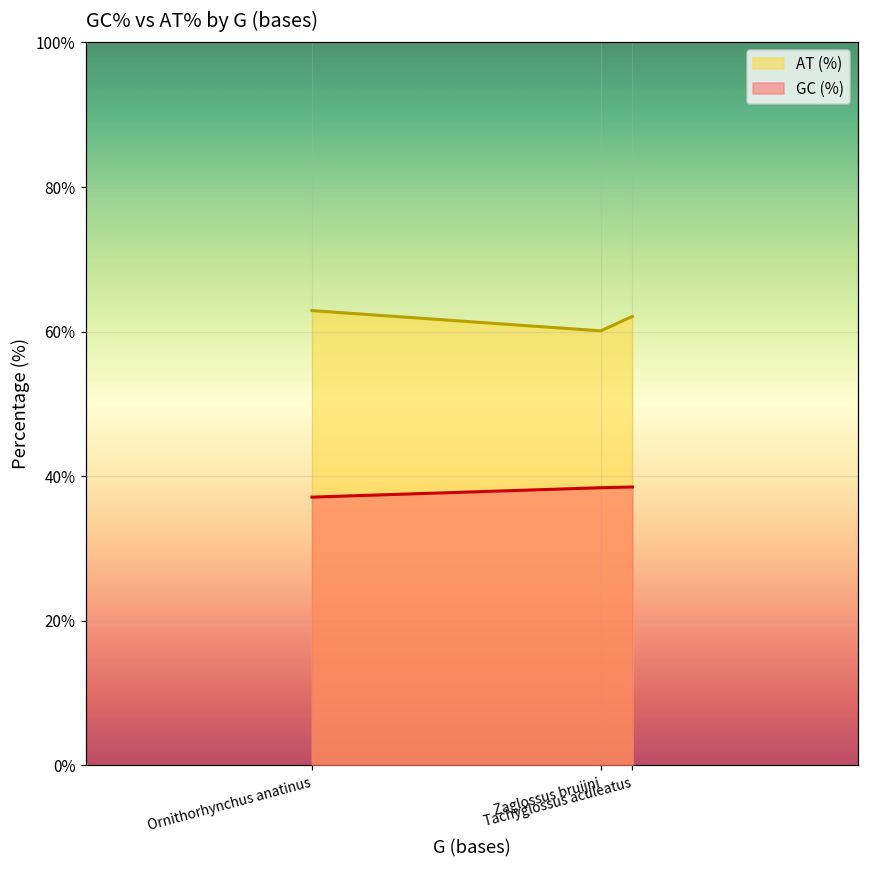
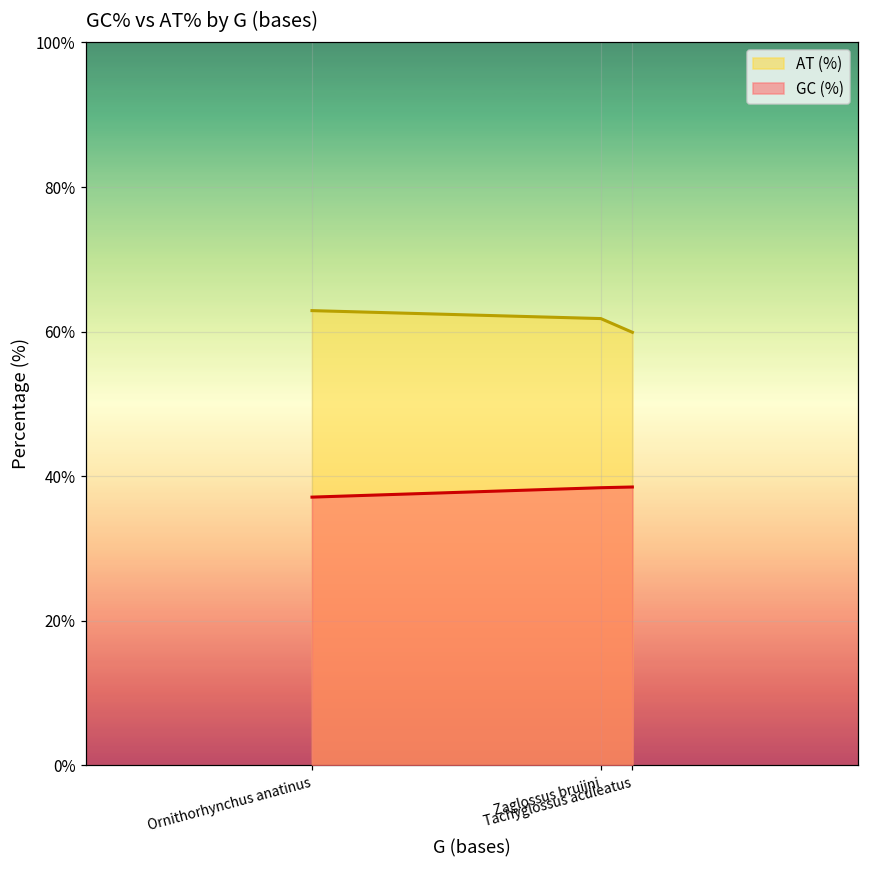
AT (%), Zaglossus bruijni: 60% -> 62%
AT (%), Tachyglossus aculeatus: 62% -> 60%
